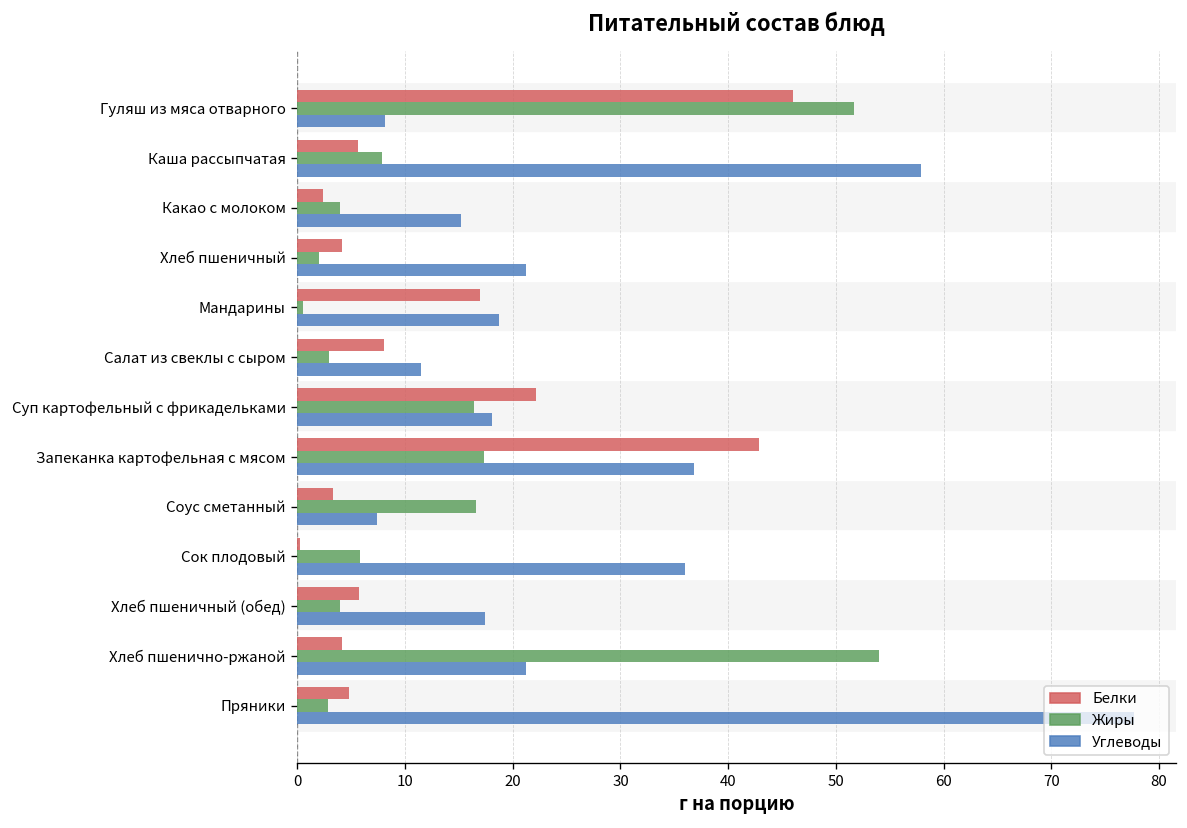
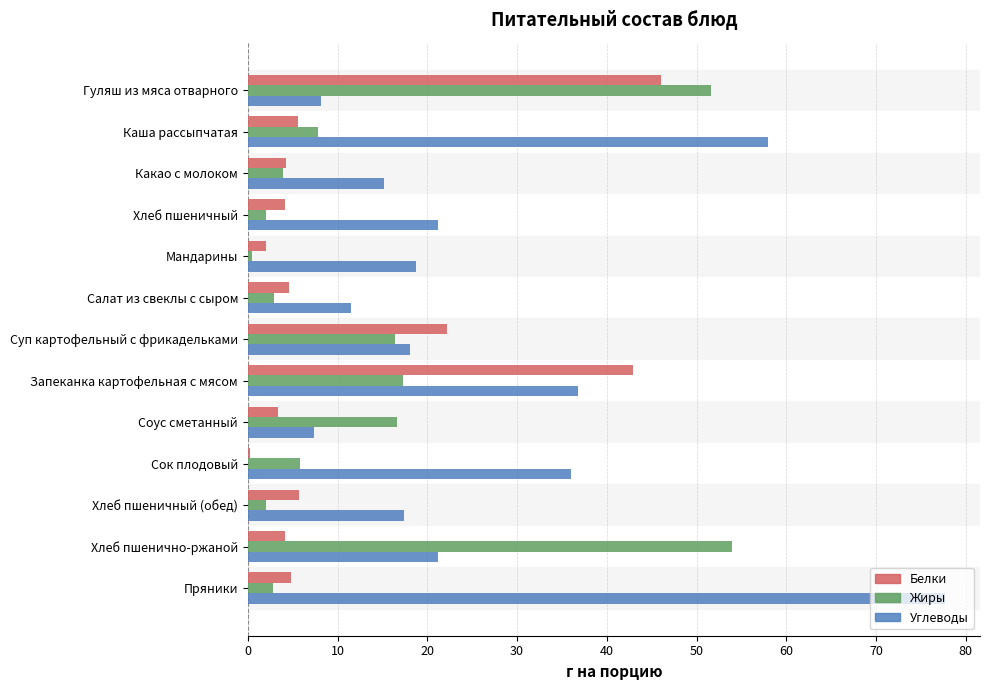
Белки, Какао с молоком: 2 -> 4
Белки, Мандарины: 17 -> 2
Белки, Салат из свеклы с сыром: 8 -> 5
Жиры, Хлеб пшеничный (обед): 4 -> 2
